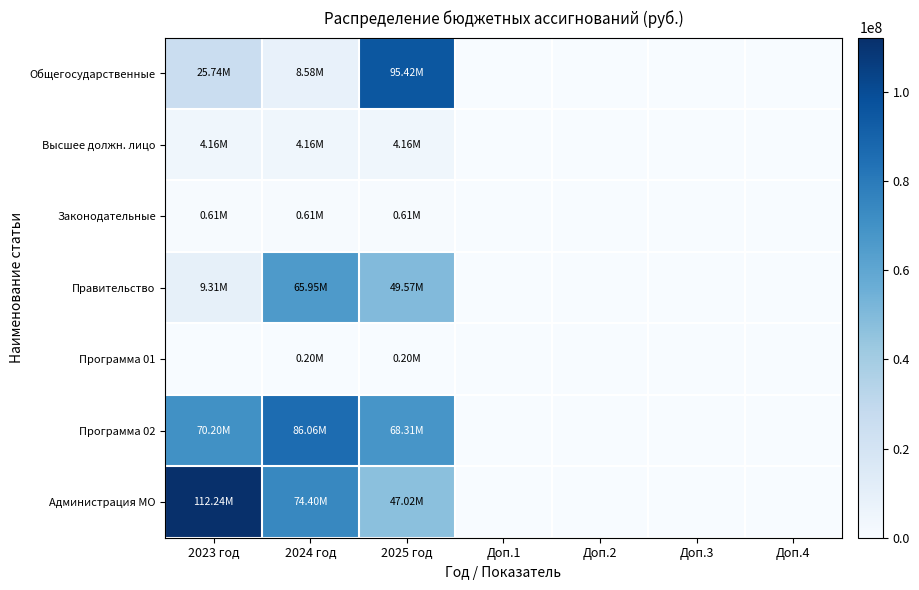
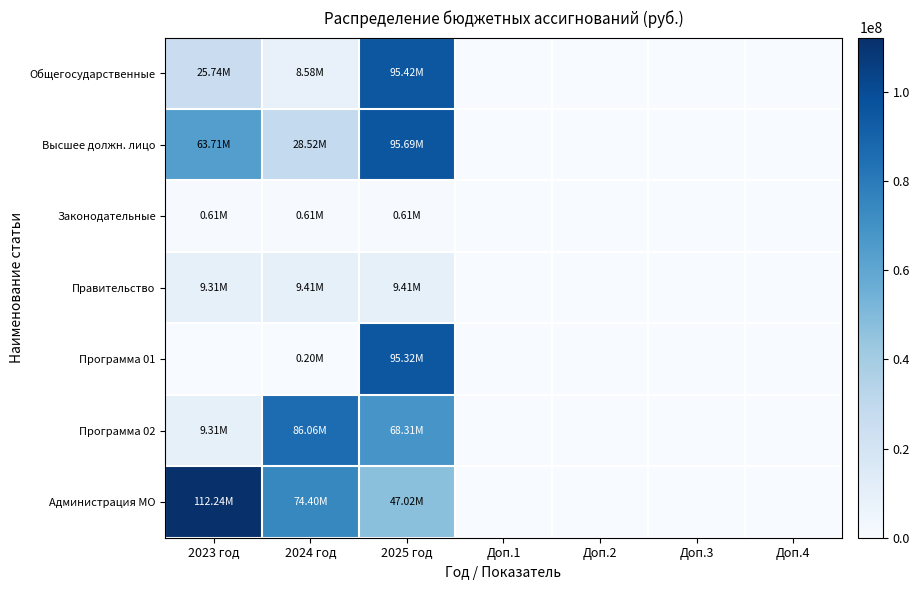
Высшее должн. лицо, 2023 год: 4.16M -> 63.71M
Высшее должн. лицо, 2024 год: 4.16M -> 28.52M
Высшее должн. лицо, 2025 год: 4.16M -> 95.69M
Правительство, 2024 год: 65.95M -> 9.41M
Правительство, 2025 год: 49.57M -> 9.41M
Программа 01, 2025 год: 0.20M -> 95.32M
Программа 02, 2023 год: 70.20M -> 9.31M
